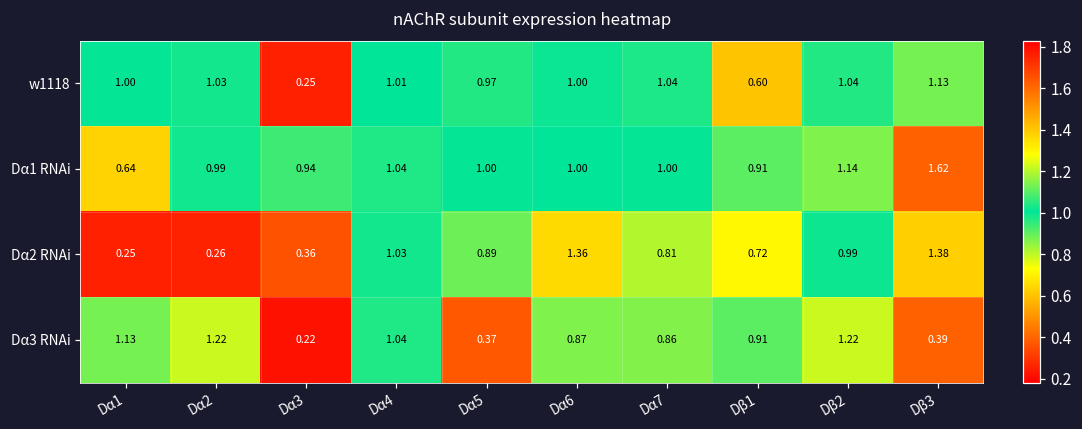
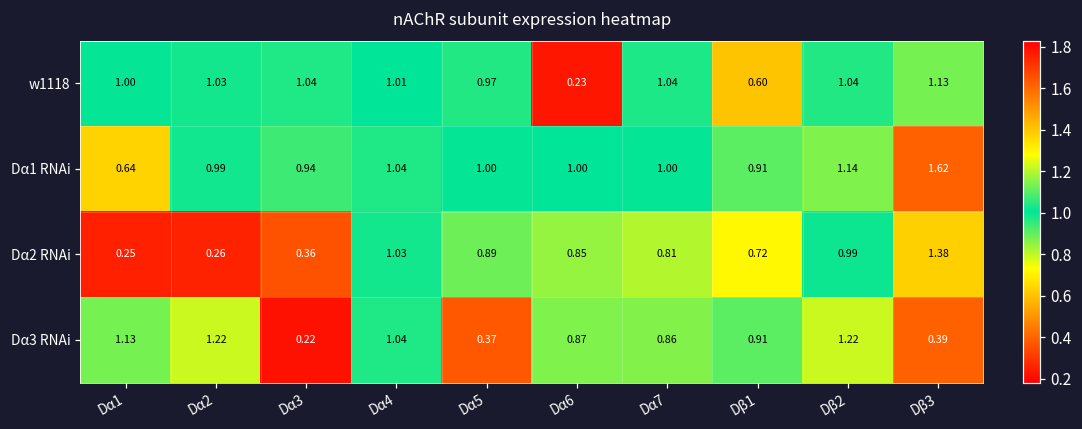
w1118, Dα3: 0.25 -> 1.04
w1118, Dα6: 1.00 -> 0.23
Dα2 RNAi, Dα6: 1.36 -> 0.85
